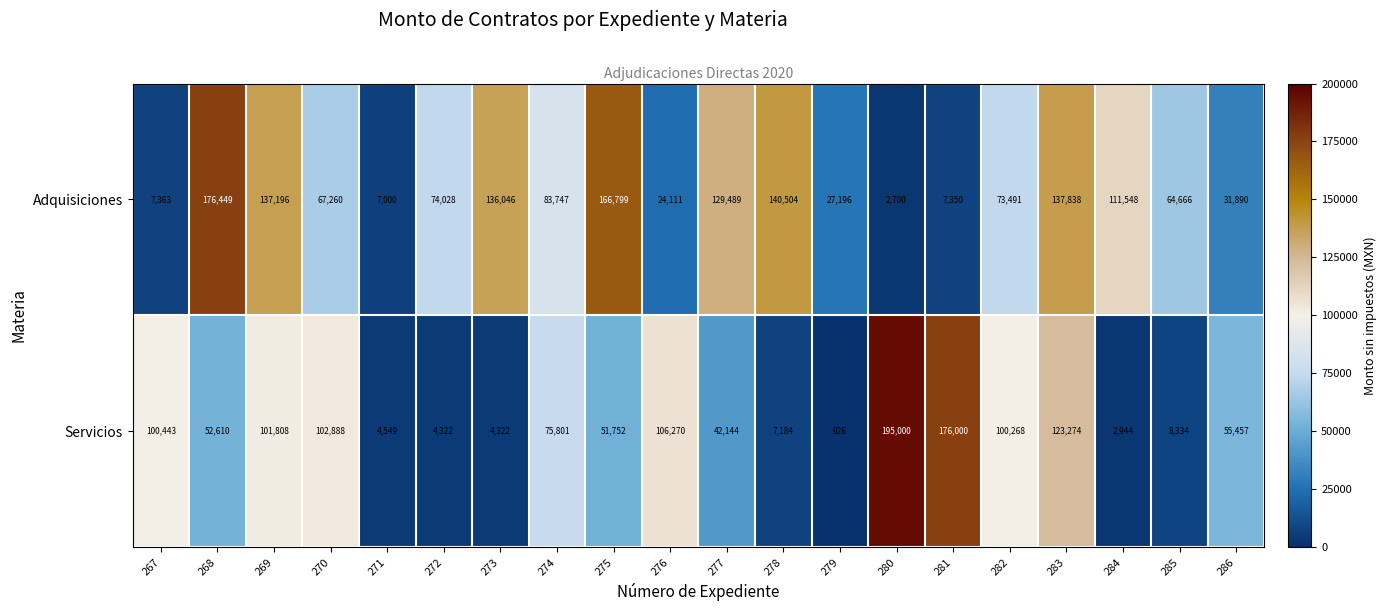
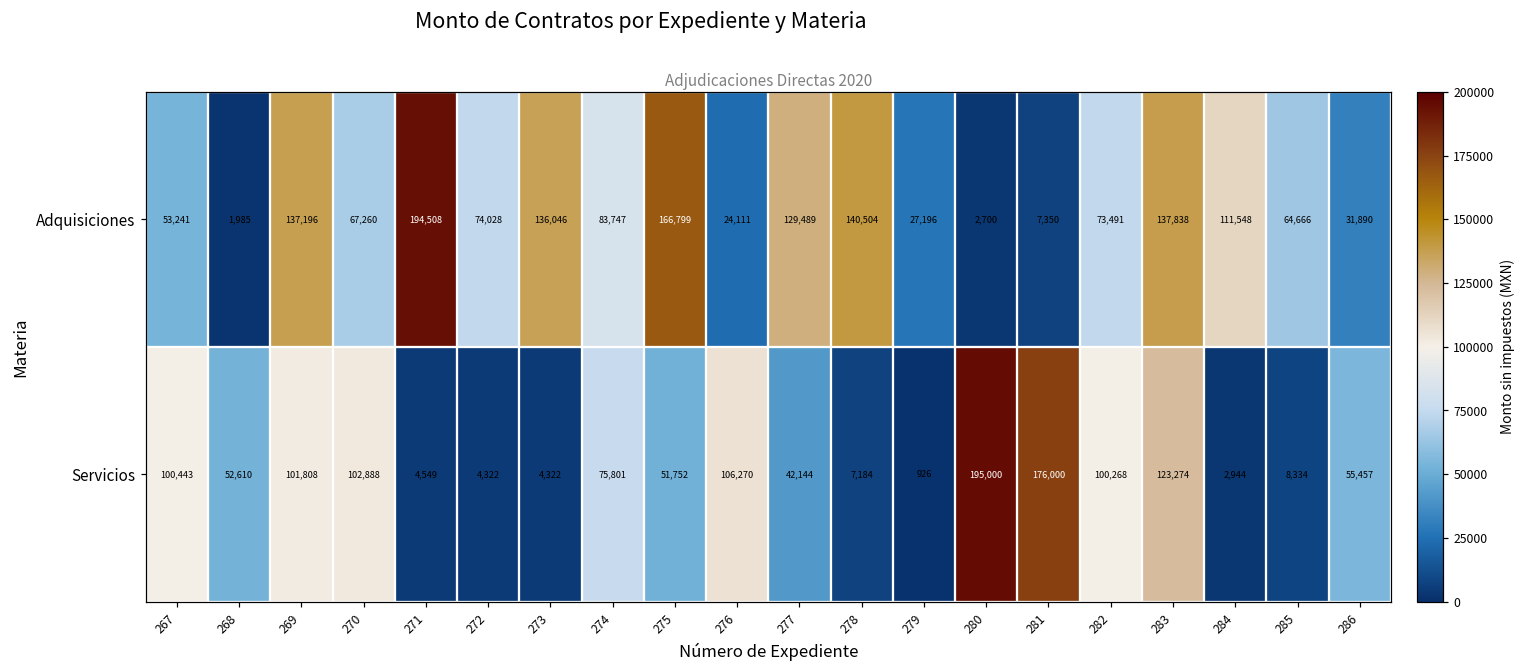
Adquisiciones, 267: 7,363 -> 53,241
Adquisiciones, 268: 176,449 -> 1,985
Adquisiciones, 271: 7,000 -> 194,508
